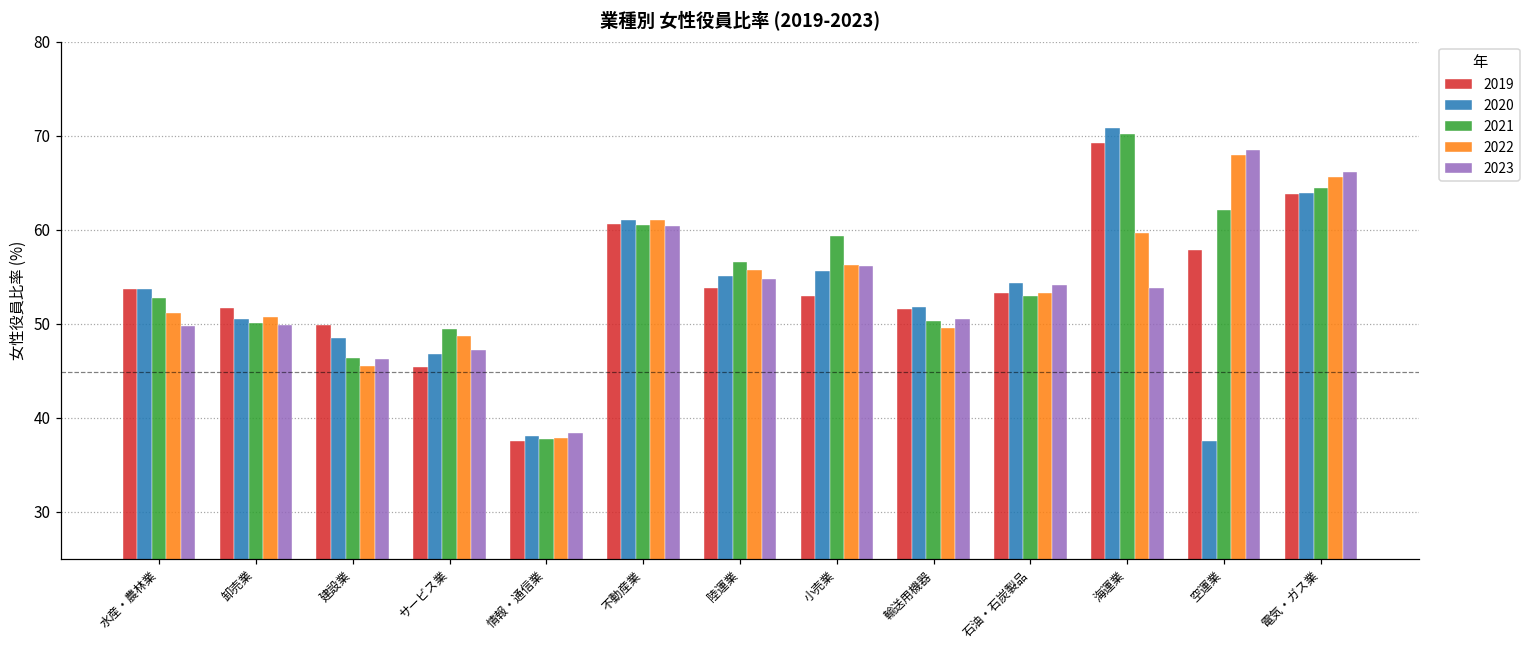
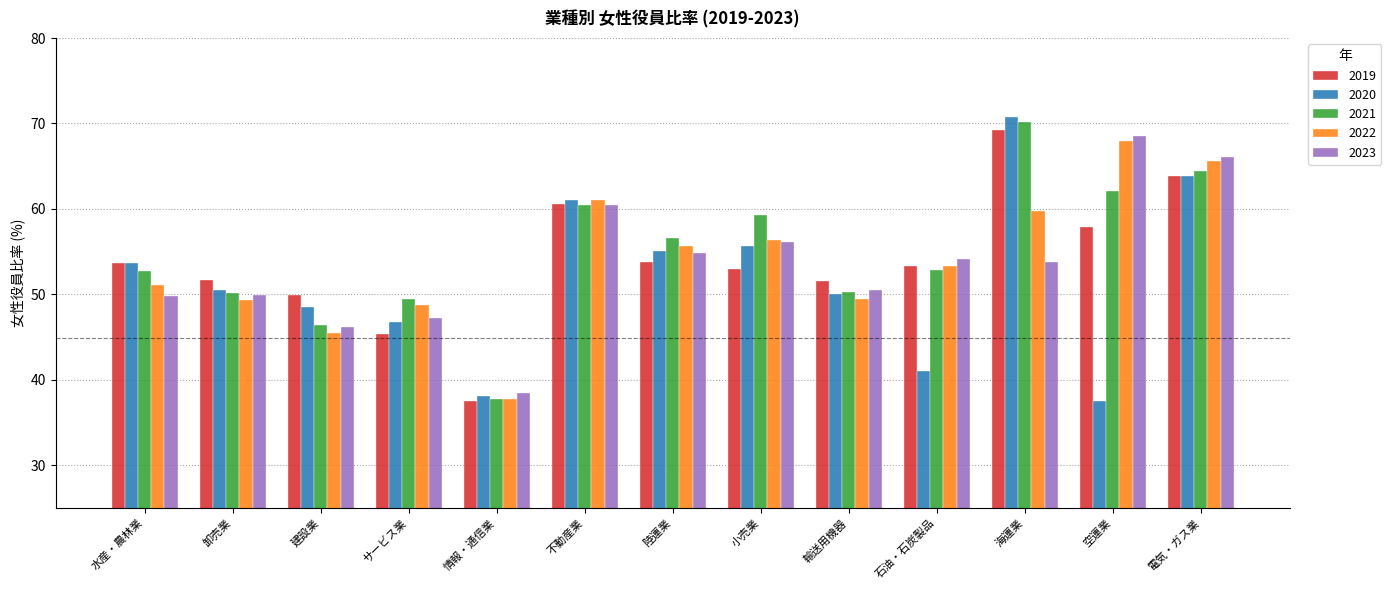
2022, 卸売業: 51 -> 49
2020, 輸送用機器: 52 -> 50
2020, 石油・石炭製品: 54 -> 41
